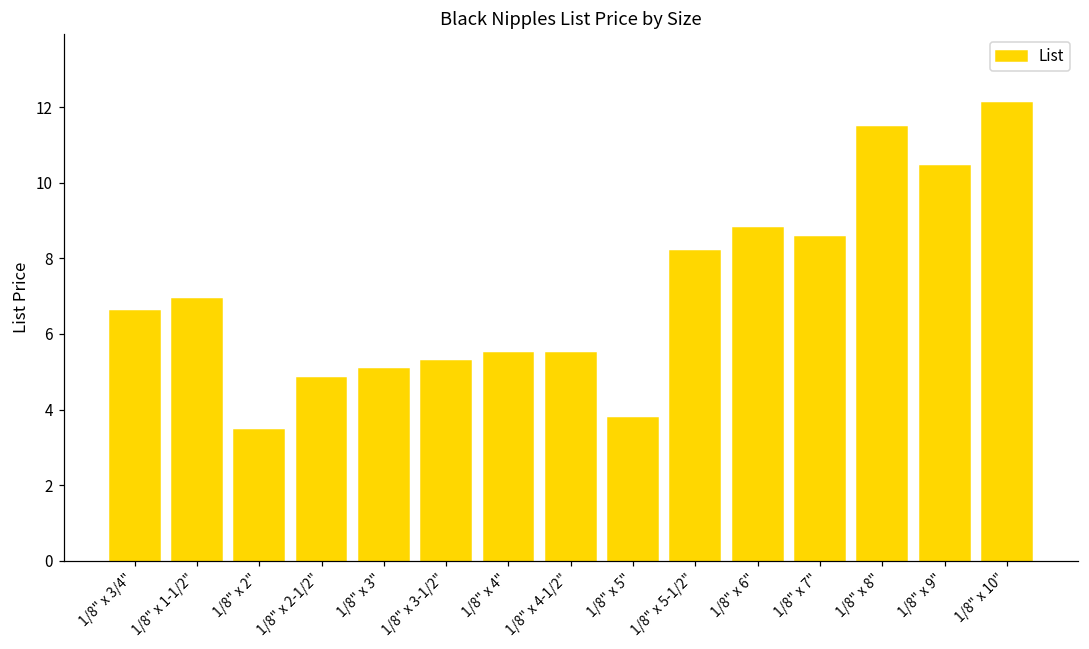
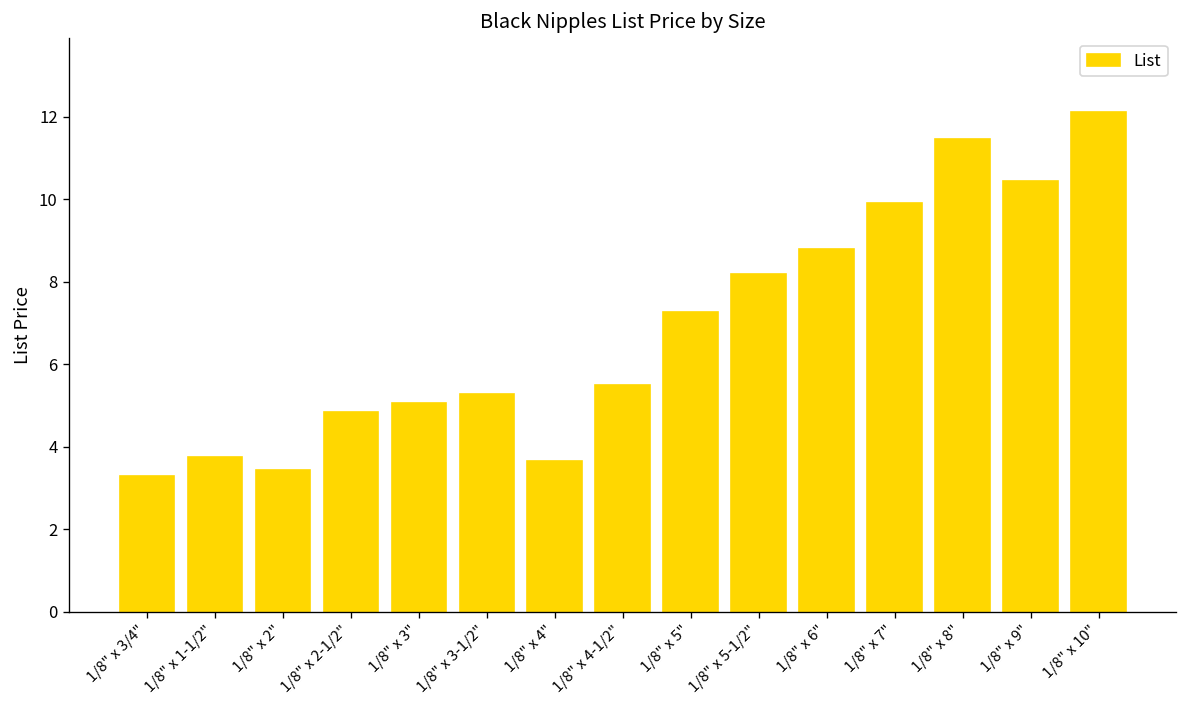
1/8" x 3/4": 6.6 -> 3.3
1/8" x 1-1/2": 6.9 -> 3.7
1/8" x 4": 5.5 -> 3.6
1/8" x 5": 3.8 -> 7.3
1/8" x 7": 8.6 -> 9.9
